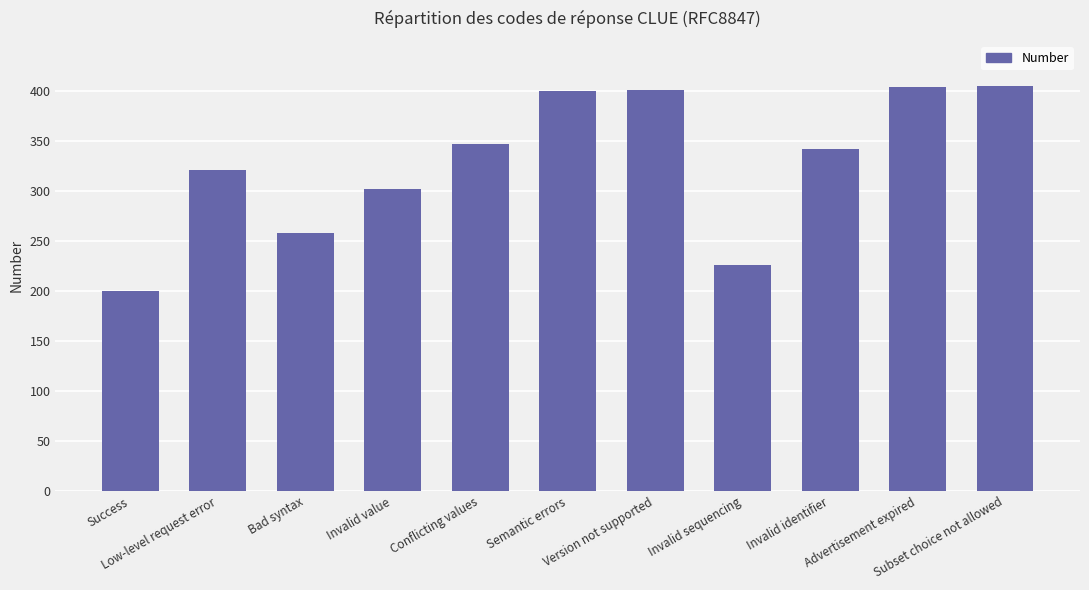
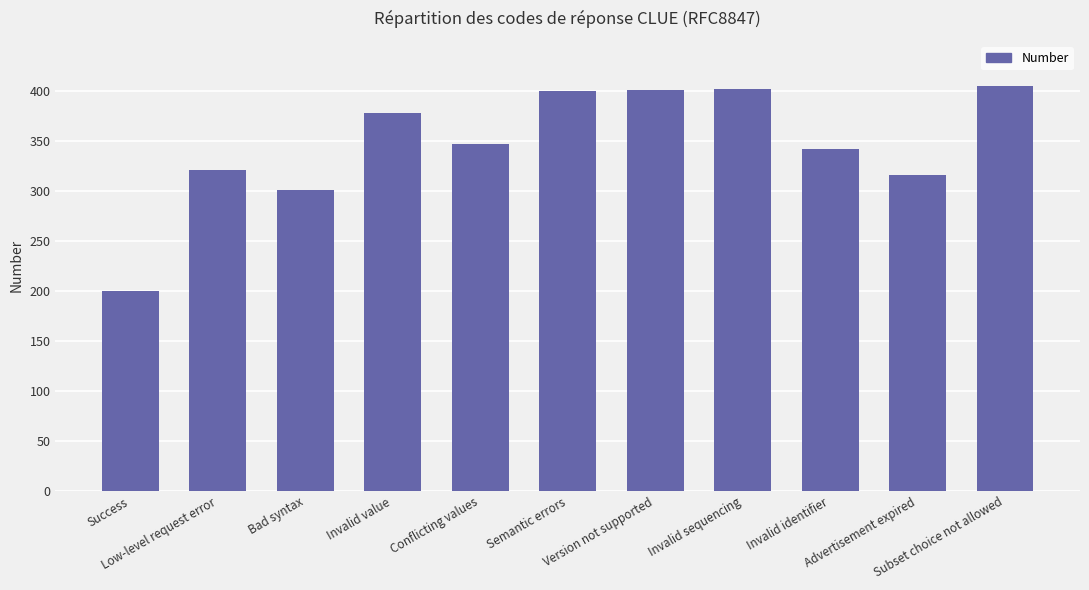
Bad syntax: 258 -> 301
Invalid value: 302 -> 378
Invalid sequencing: 226 -> 402
Advertisement expired: 404 -> 316
